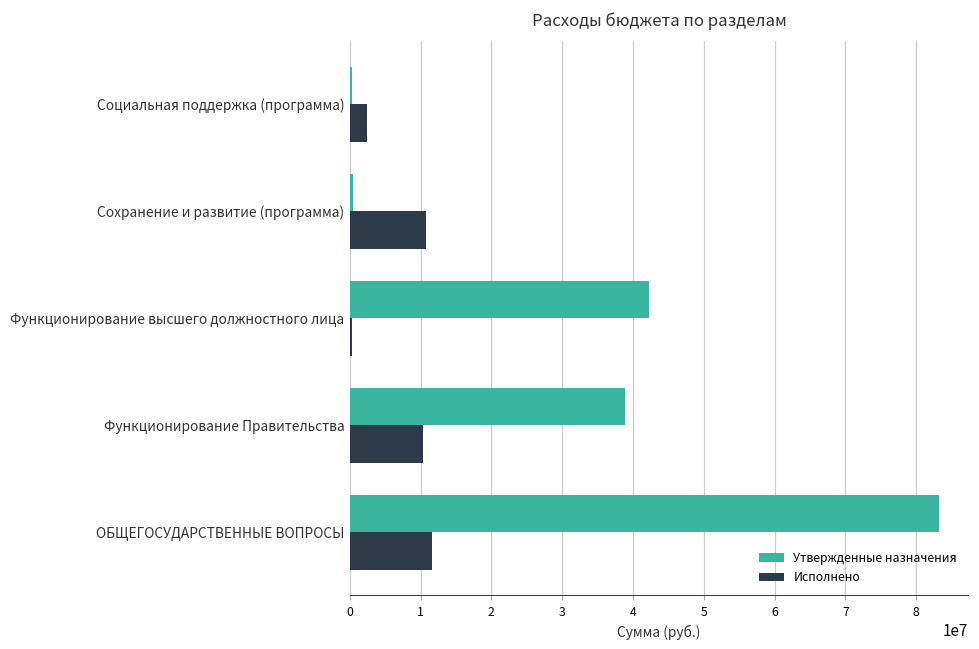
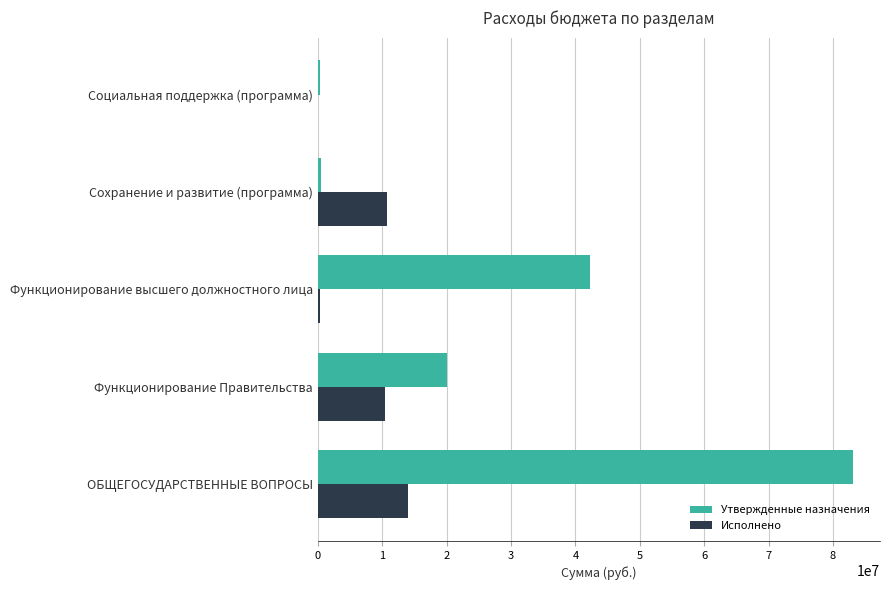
Исполнено, Социальная поддержка (программа): 2000000 -> 0
Утвержденные назначения, Функционирование Правительства: 39000000 -> 20000000
Исполнено, ОБЩЕГОСУДАРСТВЕННЫЕ ВОПРОСЫ: 12000000 -> 14000000
